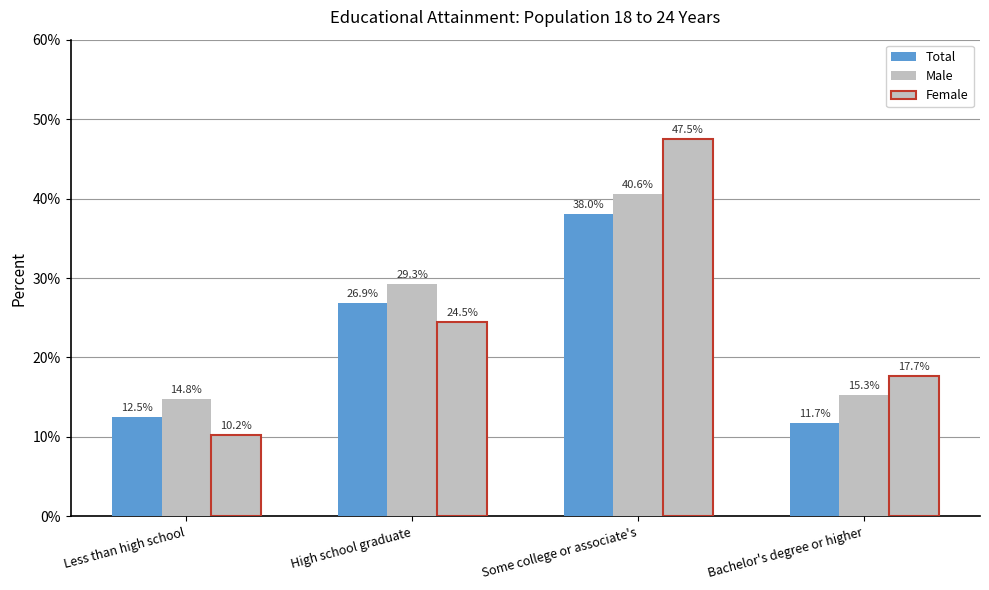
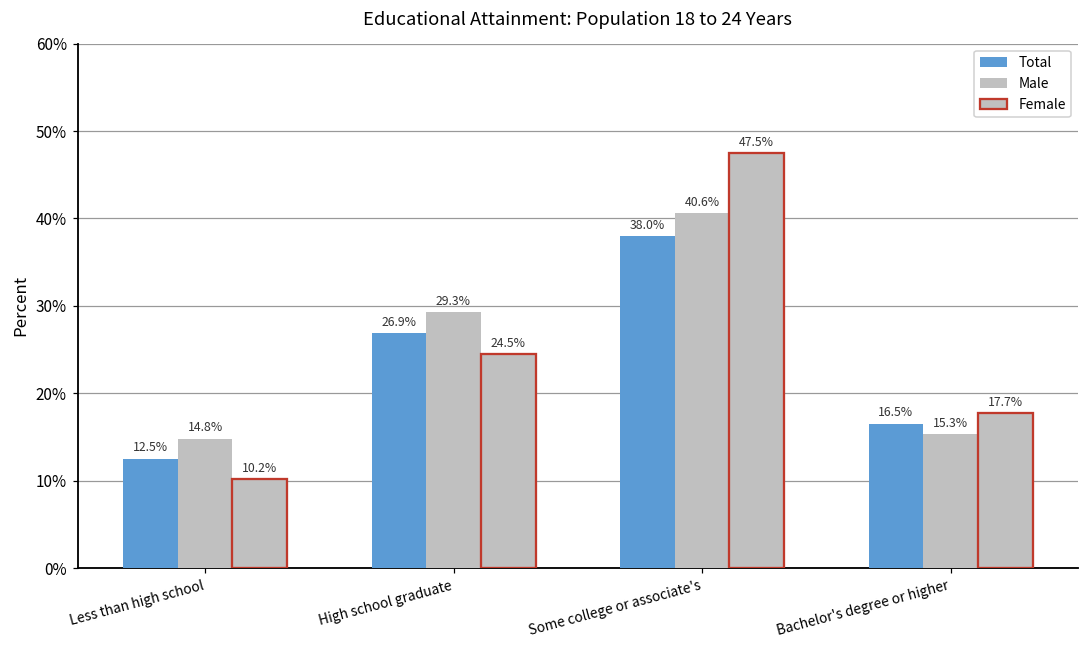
Total, Bachelor's degree or higher: 11.7% -> 16.5%
